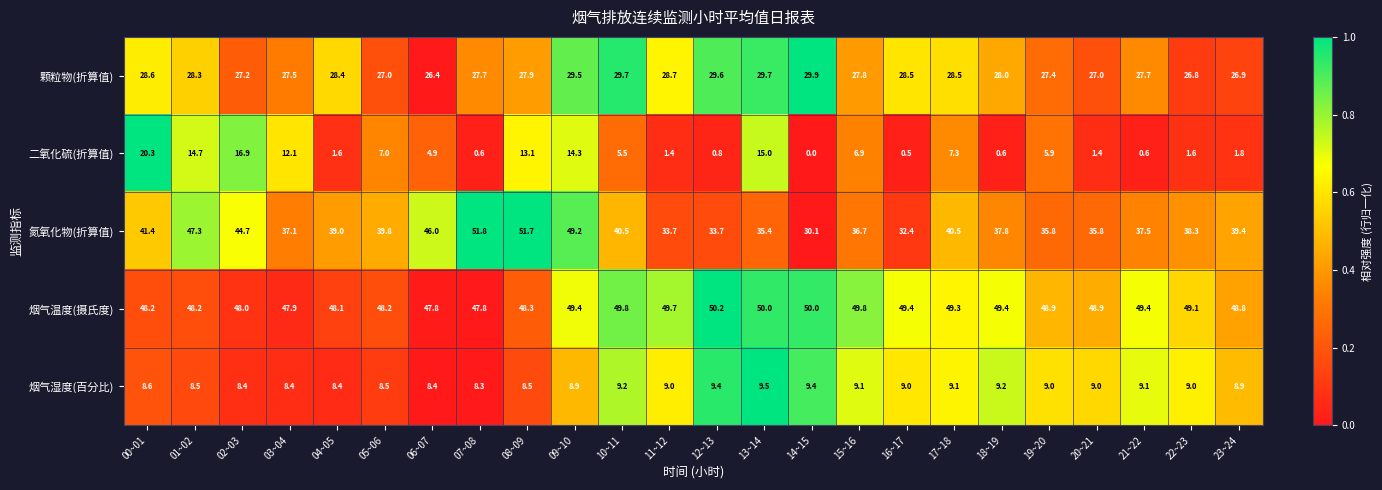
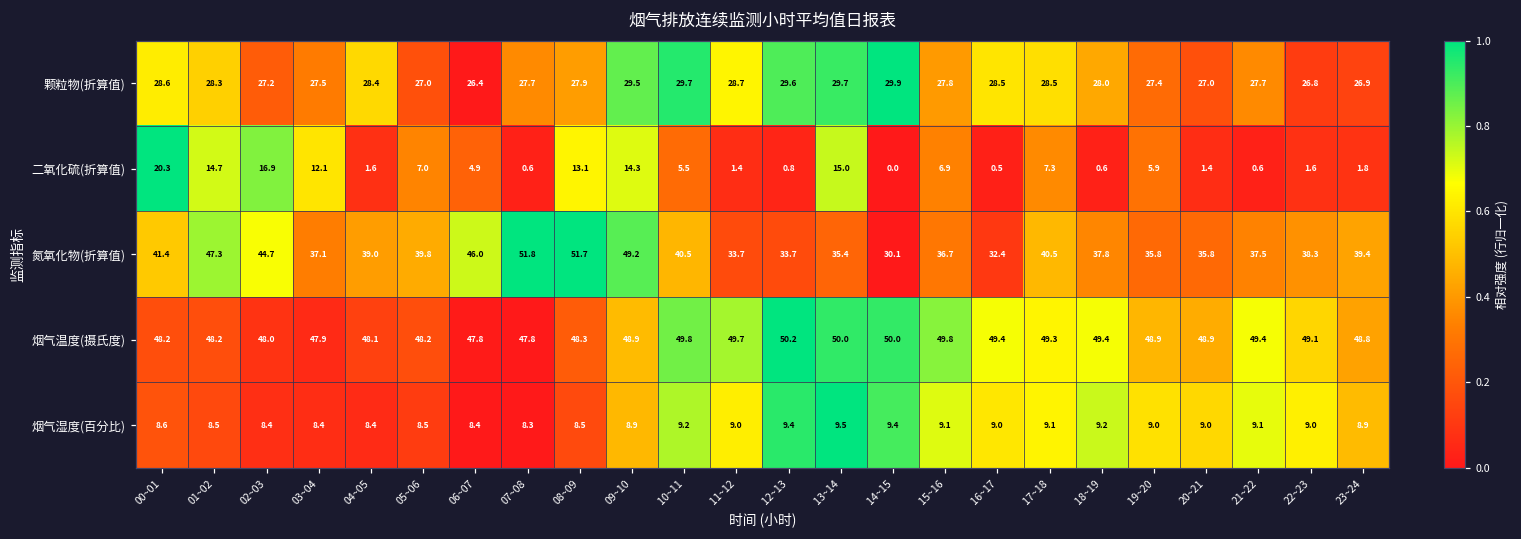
烟气温度(摄氏度), 09~10: 49.4 -> 48.9
